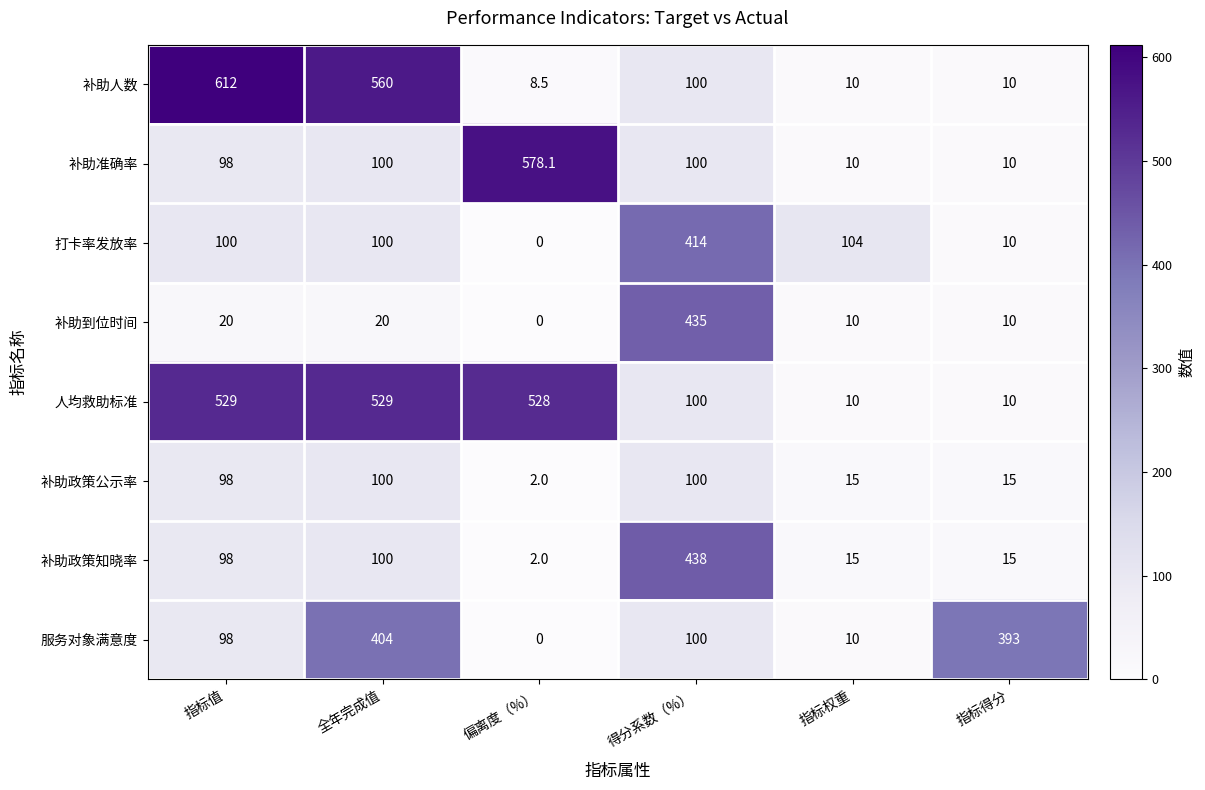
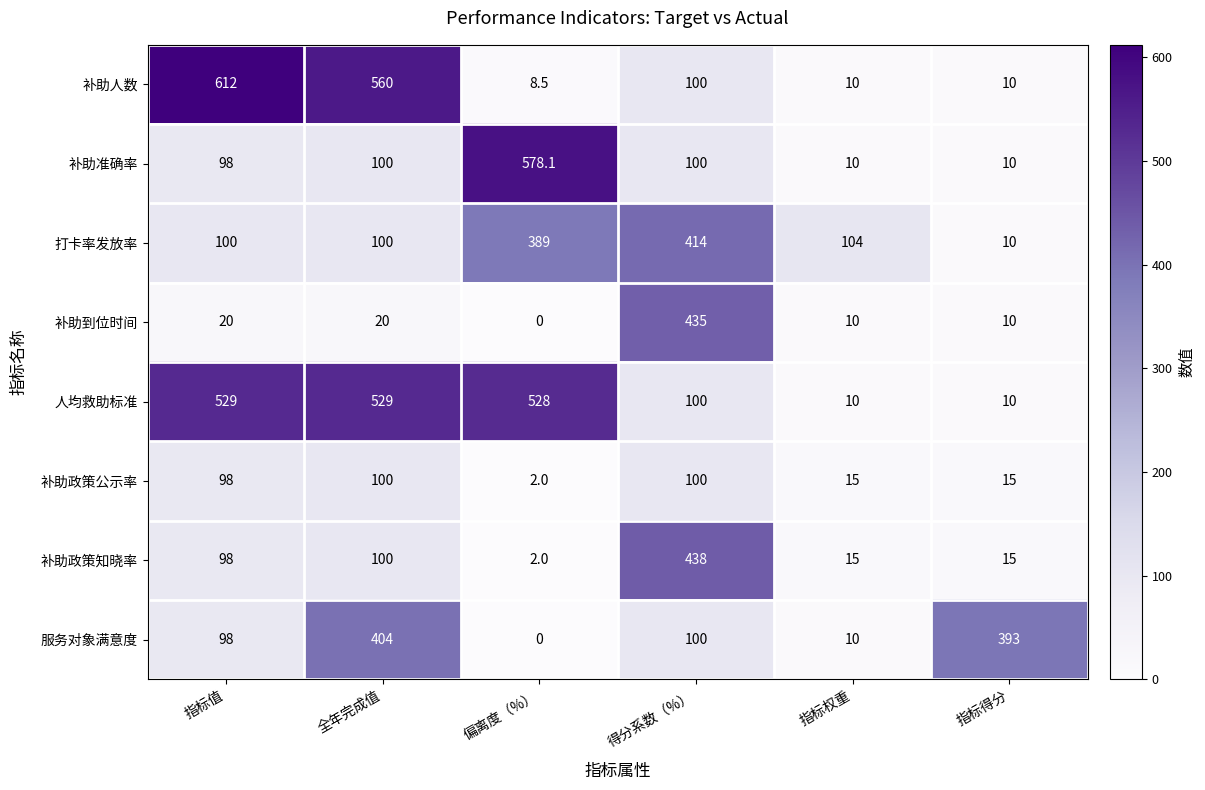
打卡率发放率, 偏离度（%）: 0 -> 389
